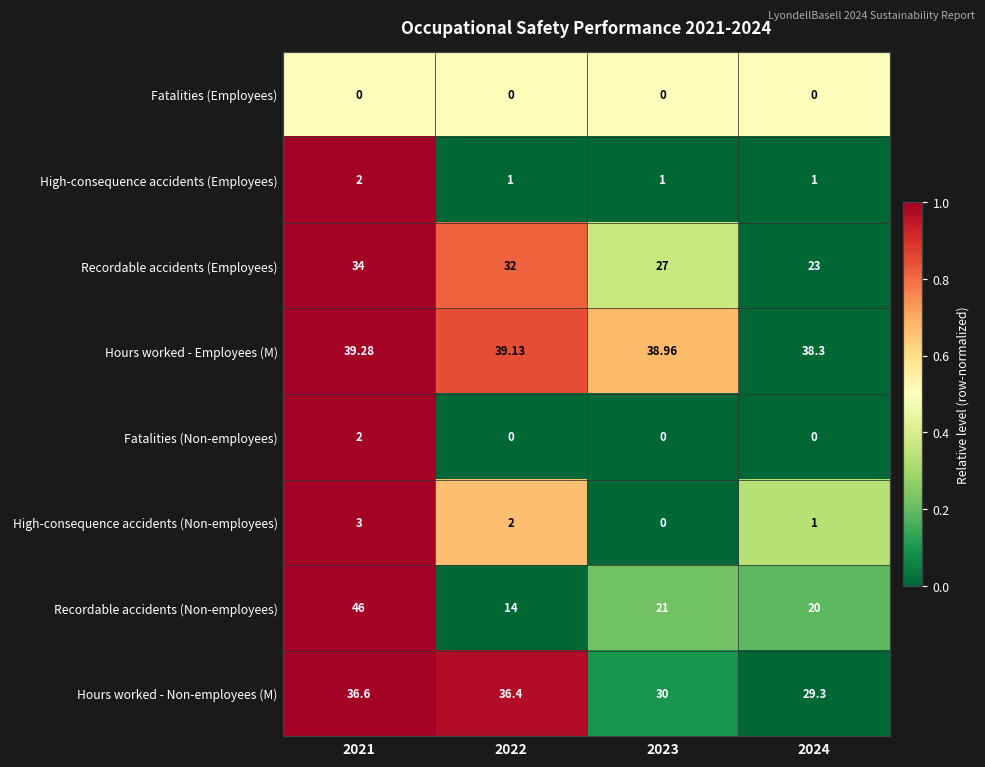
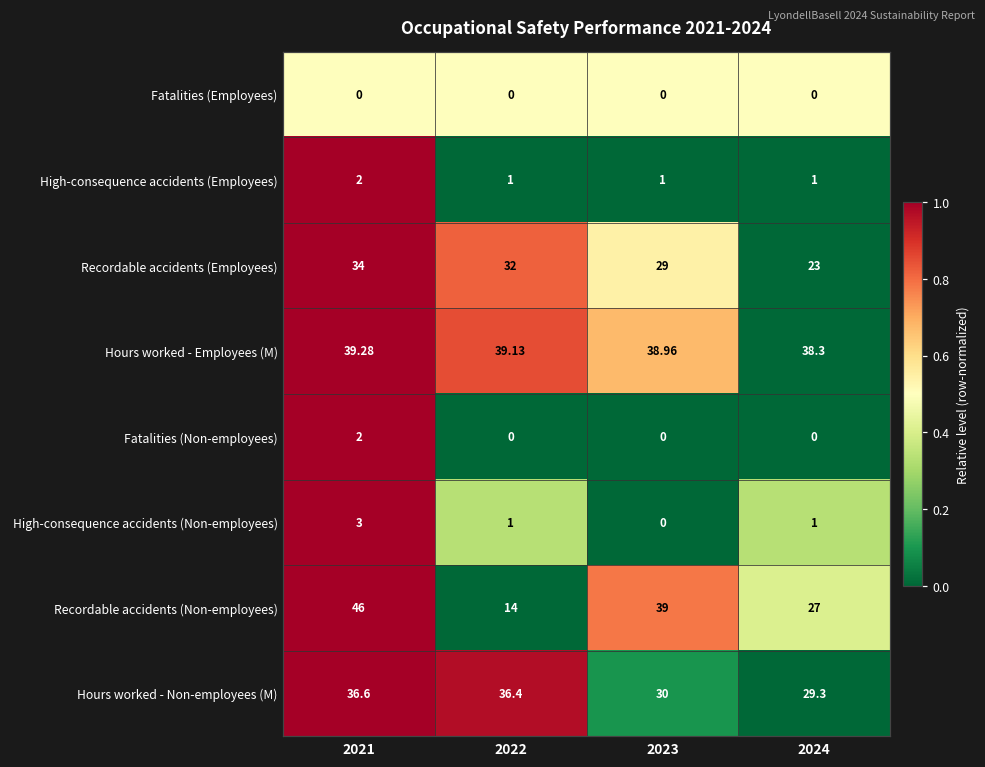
Recordable accidents (Employees), 2023: 27 -> 29
High-consequence accidents (Non-employees), 2022: 2 -> 1
Recordable accidents (Non-employees), 2023: 21 -> 39
Recordable accidents (Non-employees), 2024: 20 -> 27
